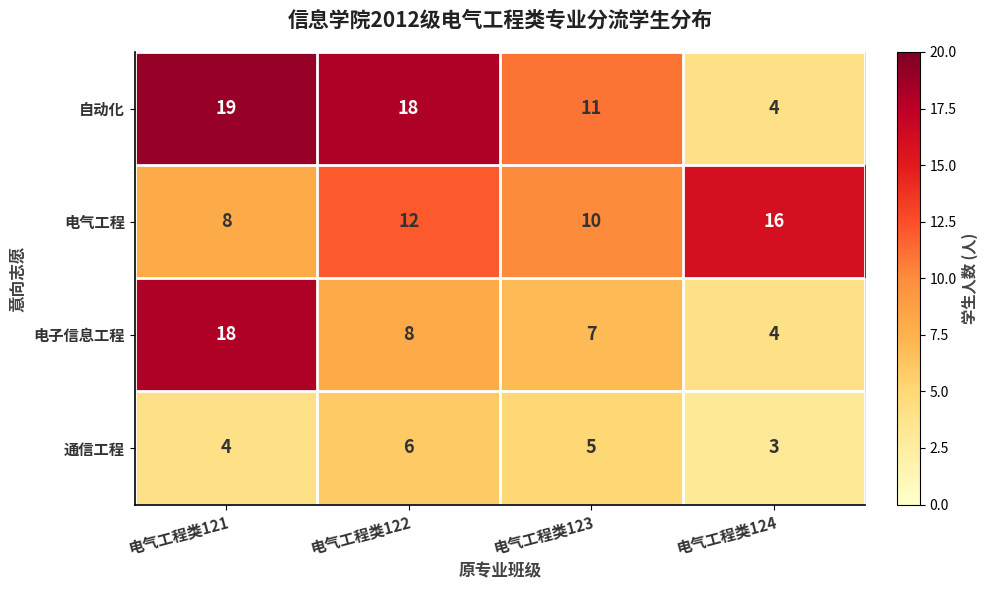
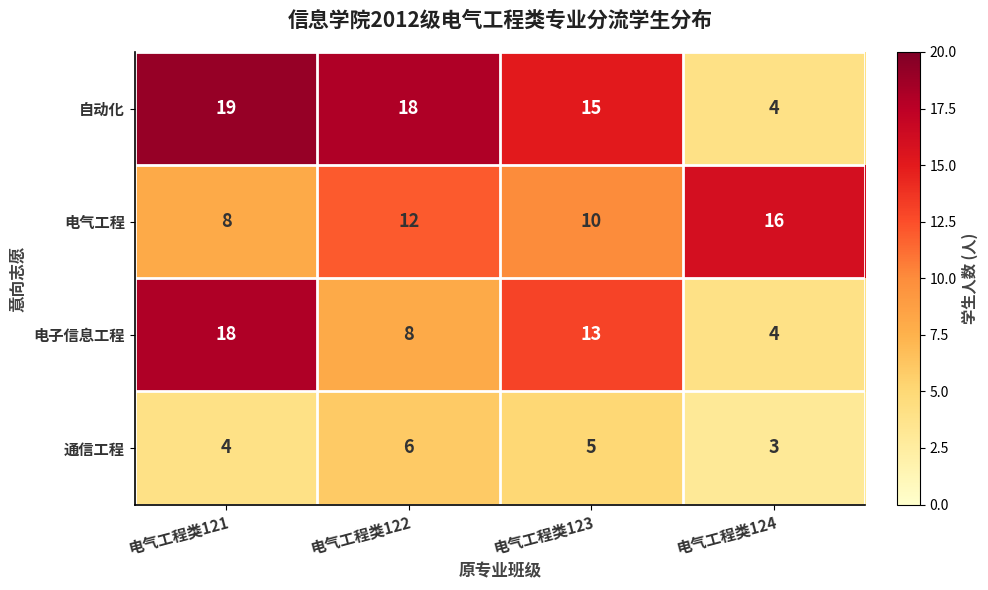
自动化, 电气工程类123: 11 -> 15
电子信息工程, 电气工程类123: 7 -> 13
